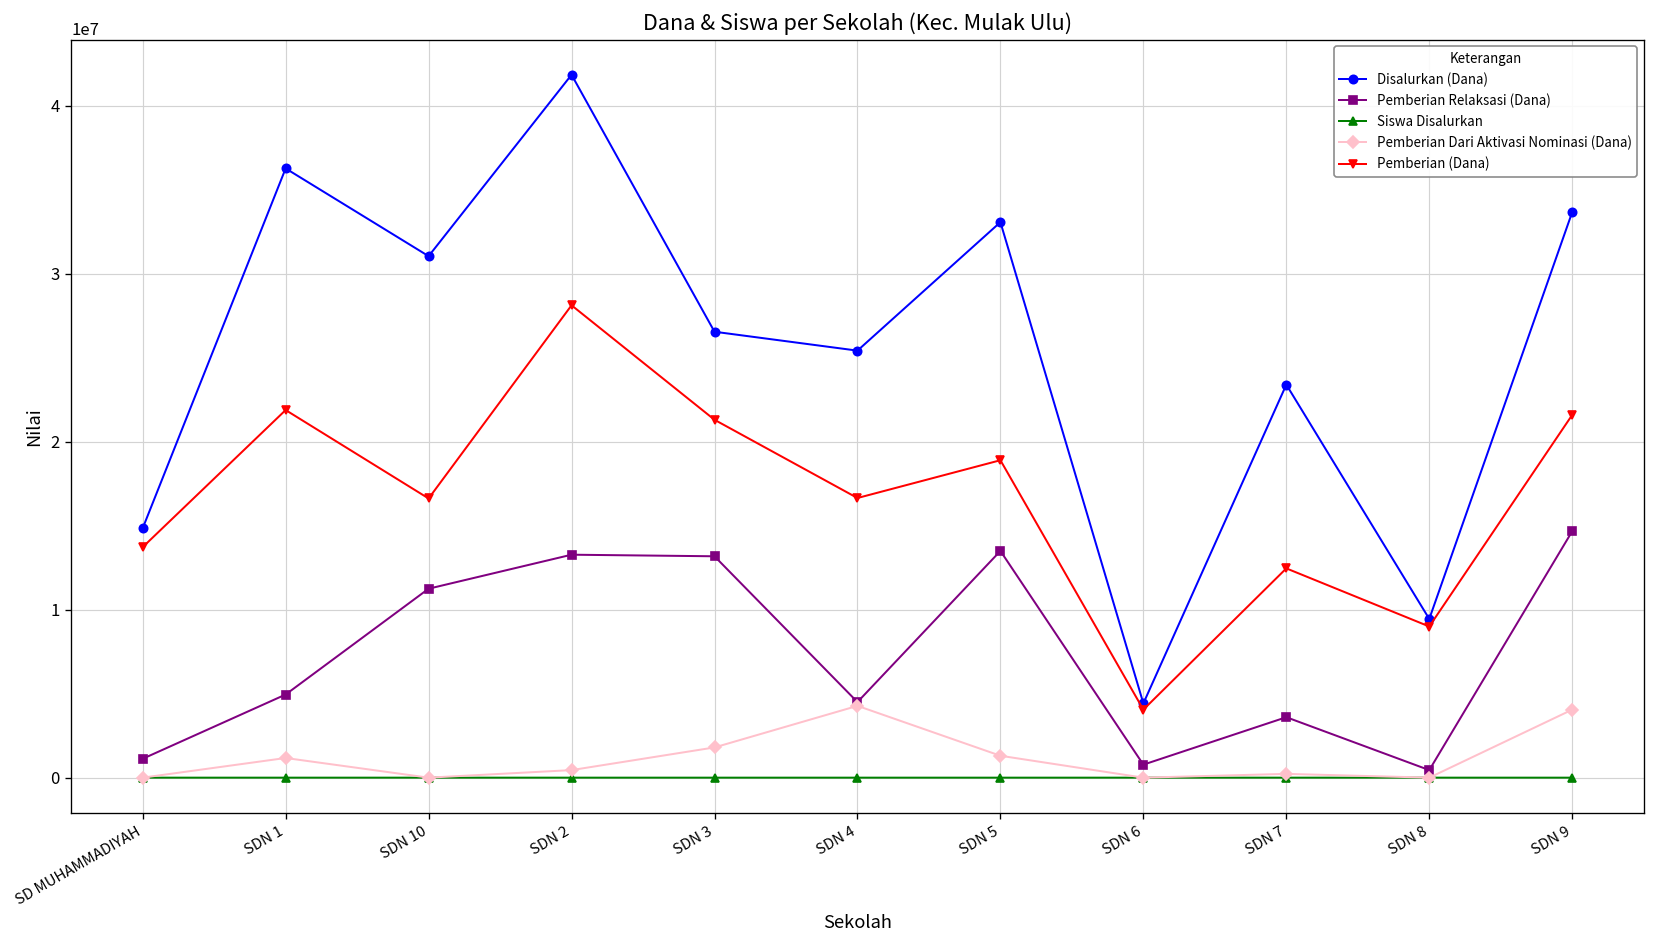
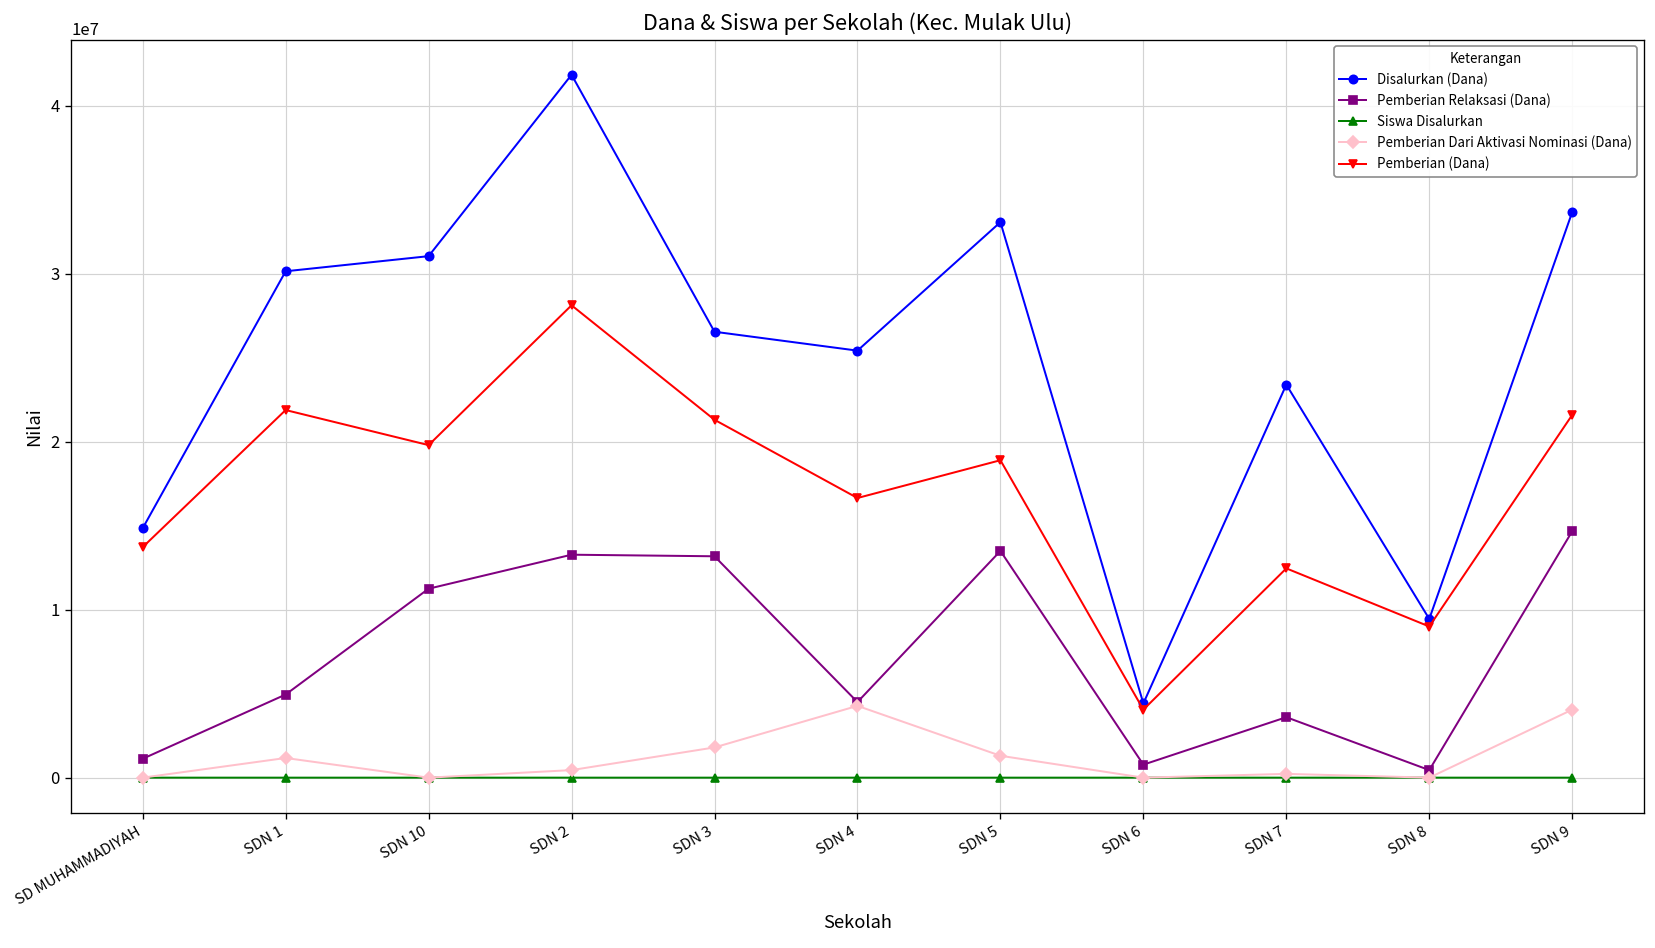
Disalurkan (Dana), SDN 1: 36300000 -> 30200000
Pemberian (Dana), SDN 10: 16600000 -> 19800000
